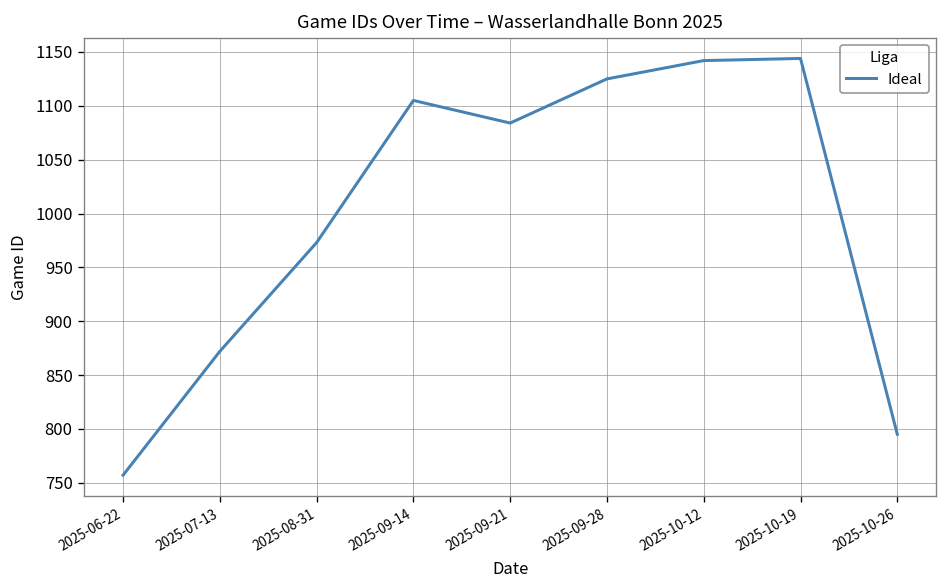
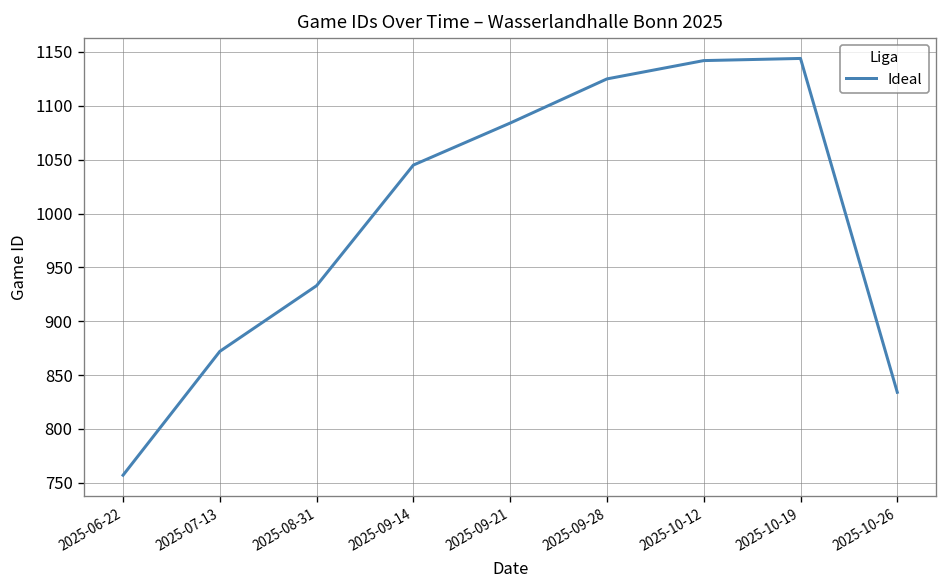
2025-08-31: 970 -> 930
2025-09-14: 1110 -> 1050
2025-10-26: 800 -> 830
